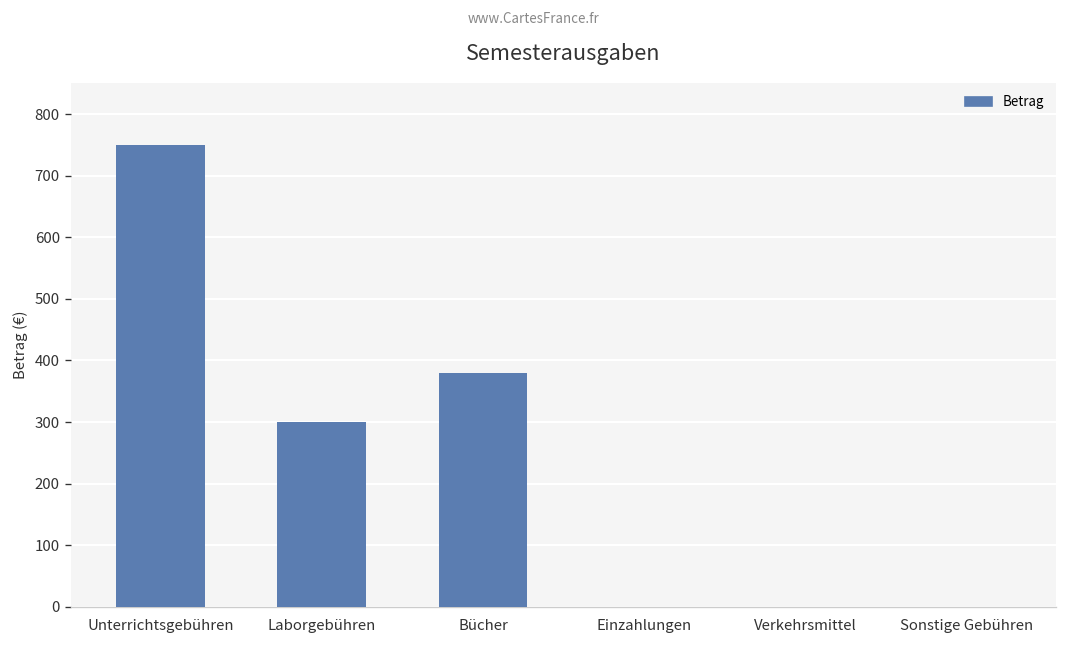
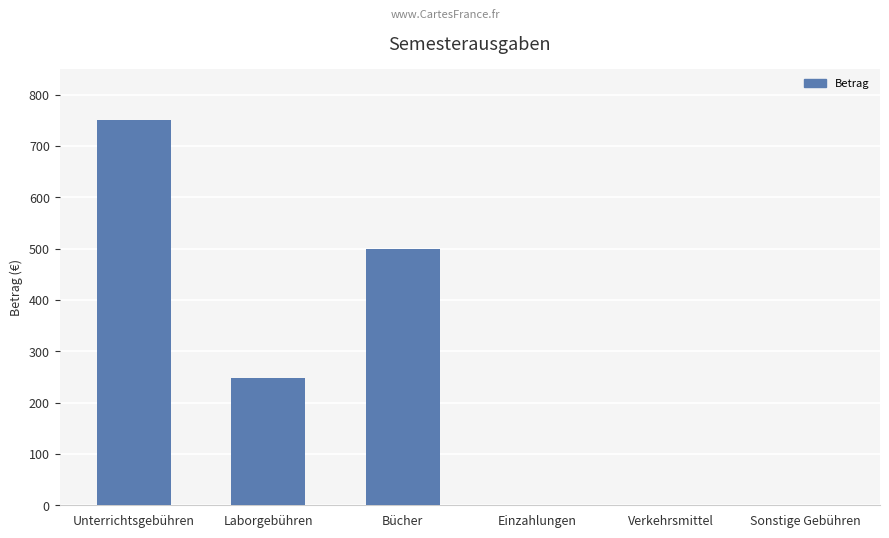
Laborgebühren: 300 -> 250
Bücher: 380 -> 500
